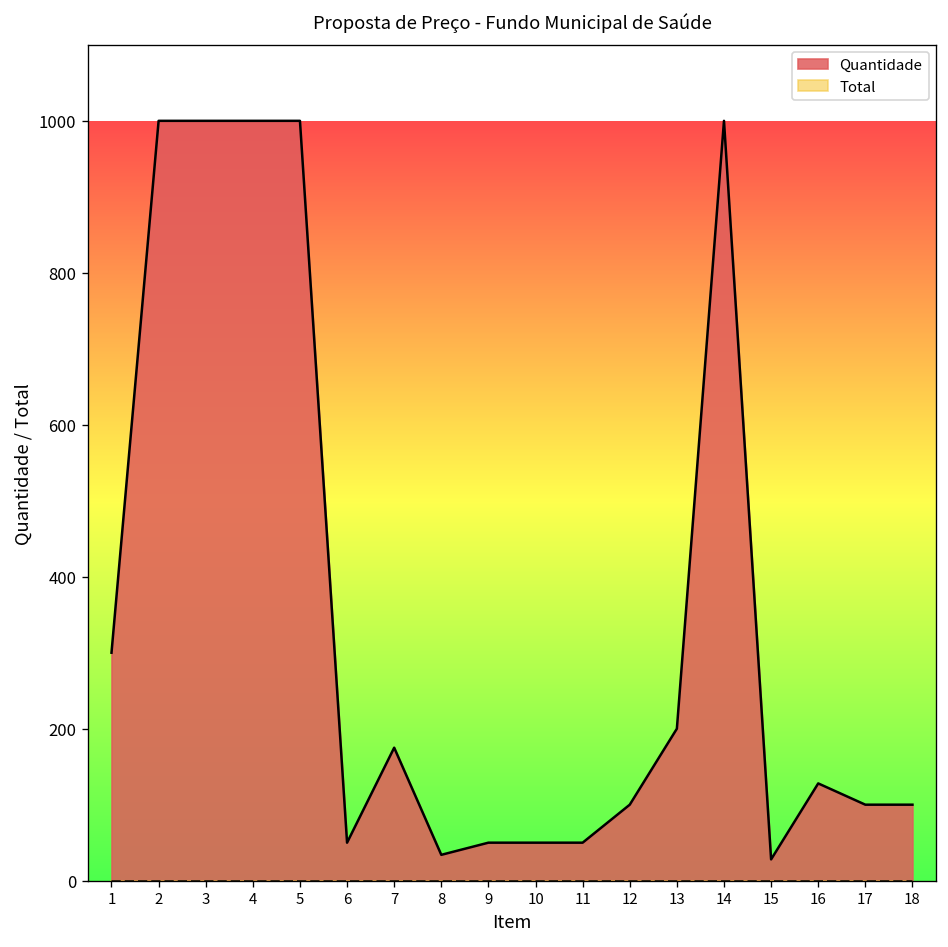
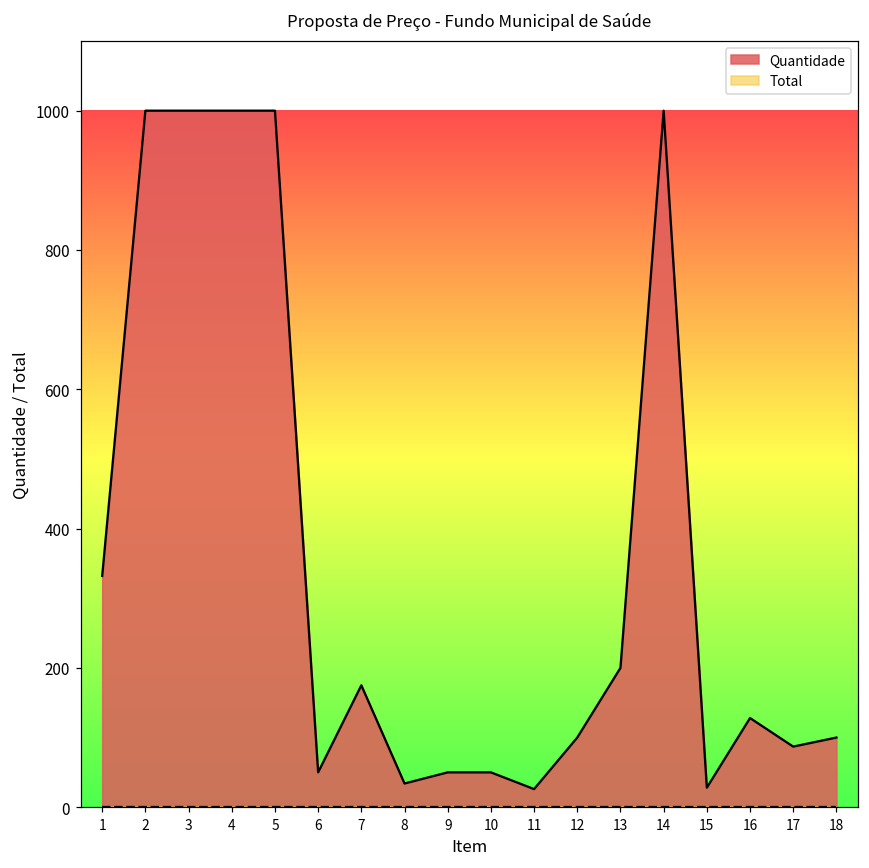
Quantidade, 1: 300 -> 330
Quantidade, 11: 50 -> 30
Quantidade, 17: 100 -> 90
